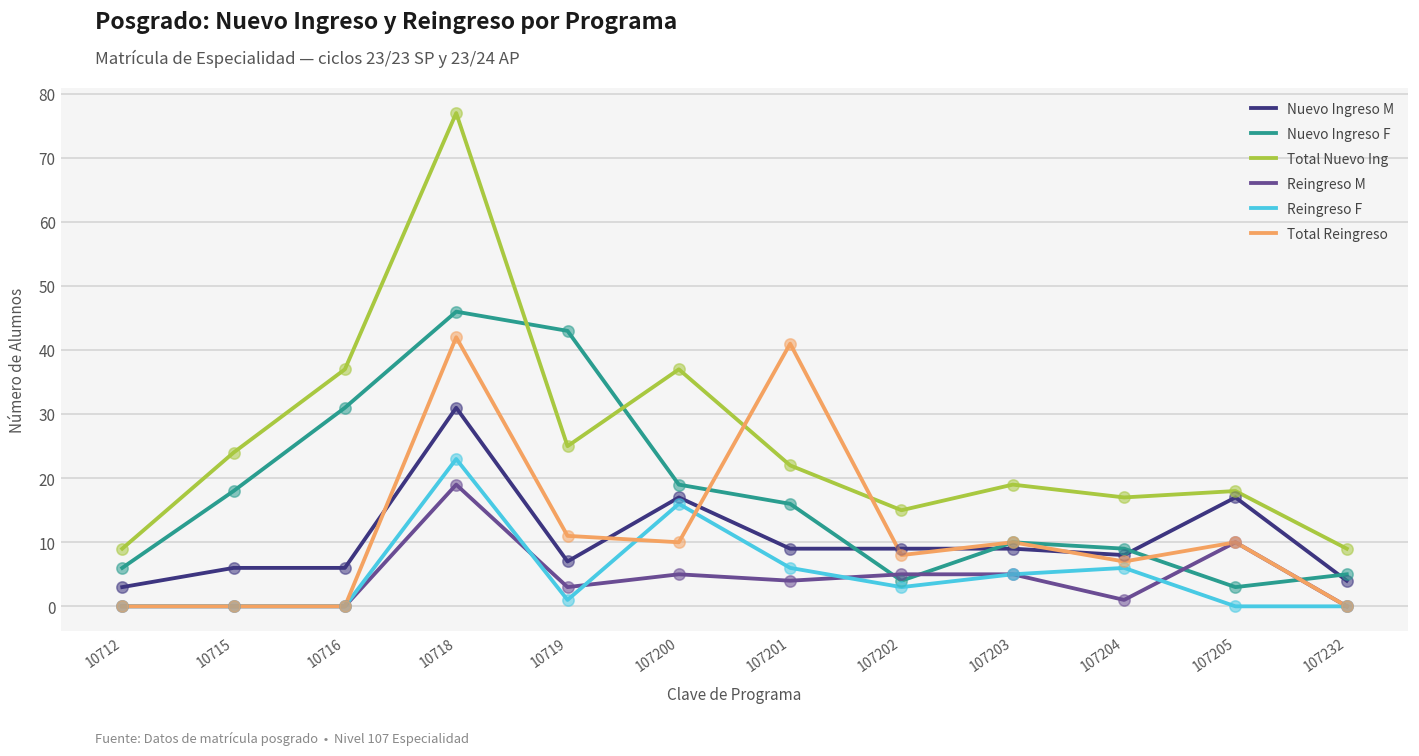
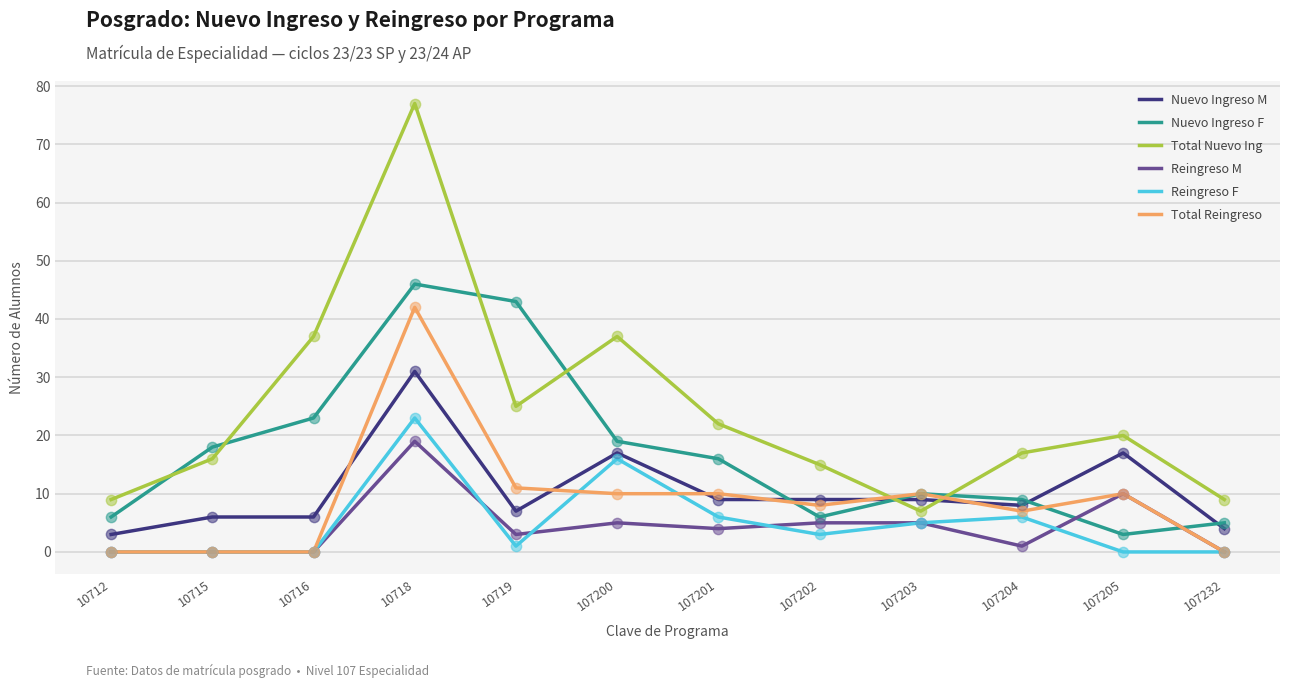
Total Nuevo Ing, 10715: 24 -> 16
Nuevo Ingreso F, 10716: 31 -> 23
Total Reingreso, 107201: 41 -> 10
Nuevo Ingreso F, 107202: 4 -> 6
Total Nuevo Ing, 107203: 19 -> 7
Total Nuevo Ing, 107205: 18 -> 20
